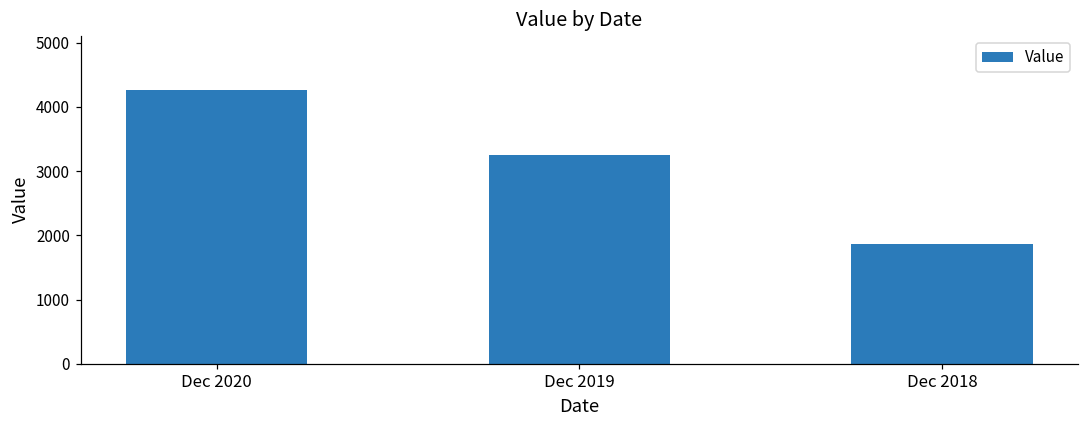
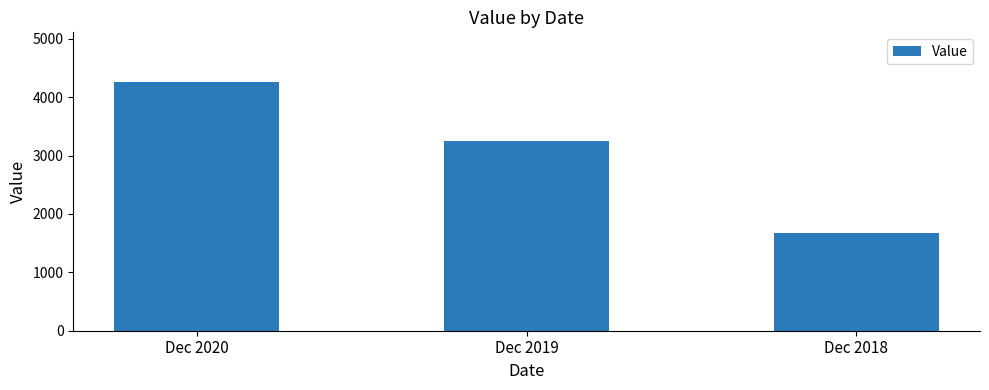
Dec 2018: 1900 -> 1700
